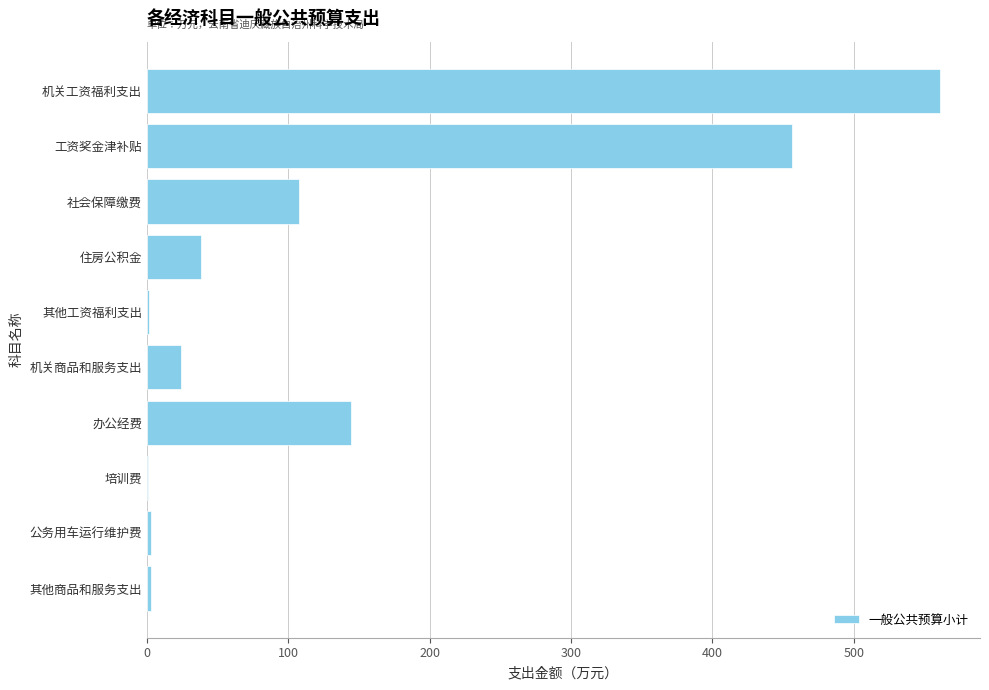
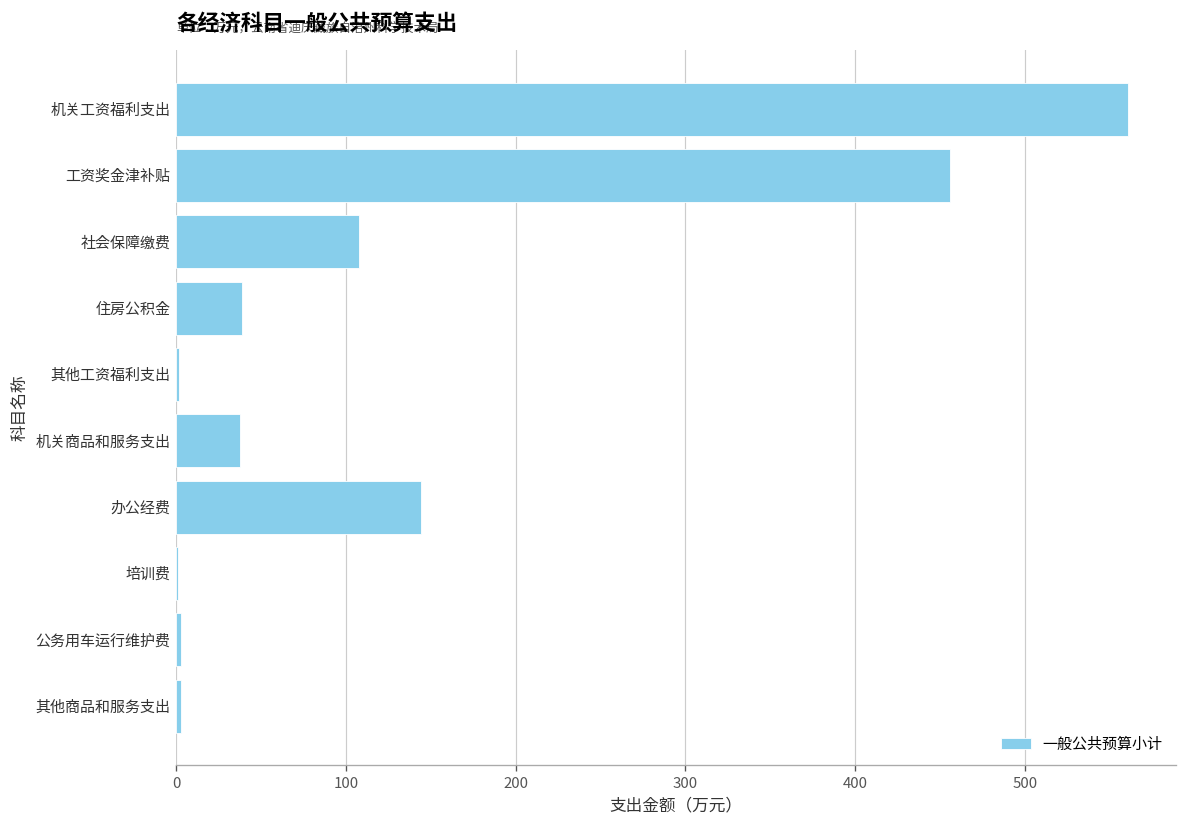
机关商品和服务支出: 24 -> 38
